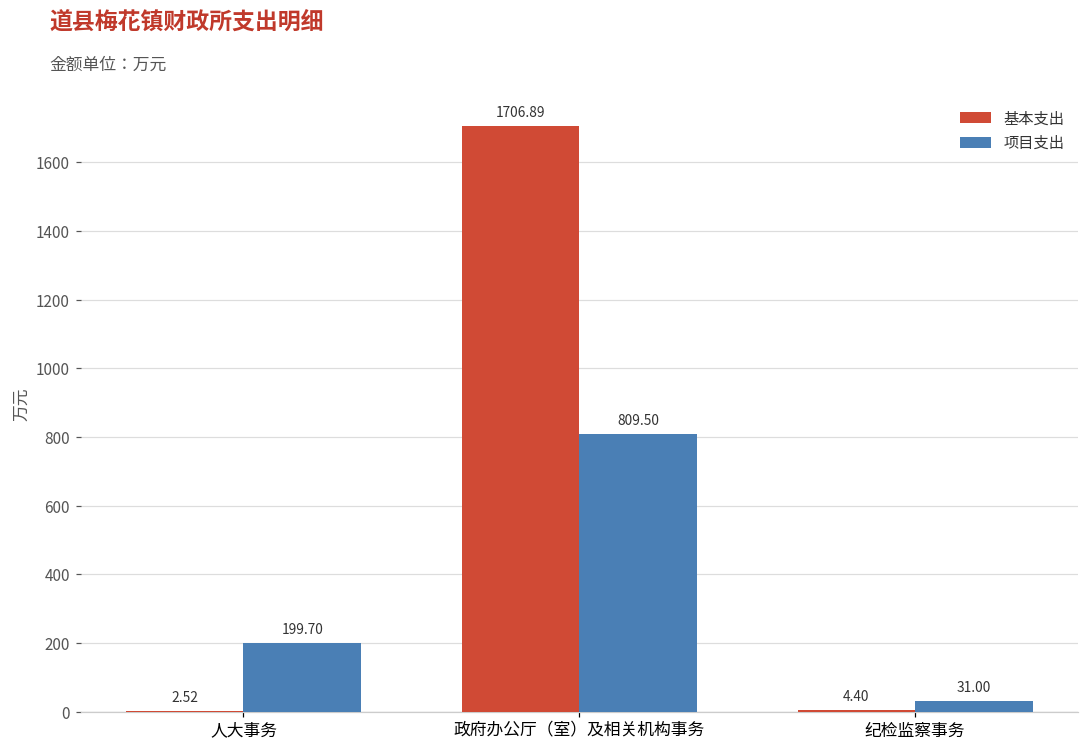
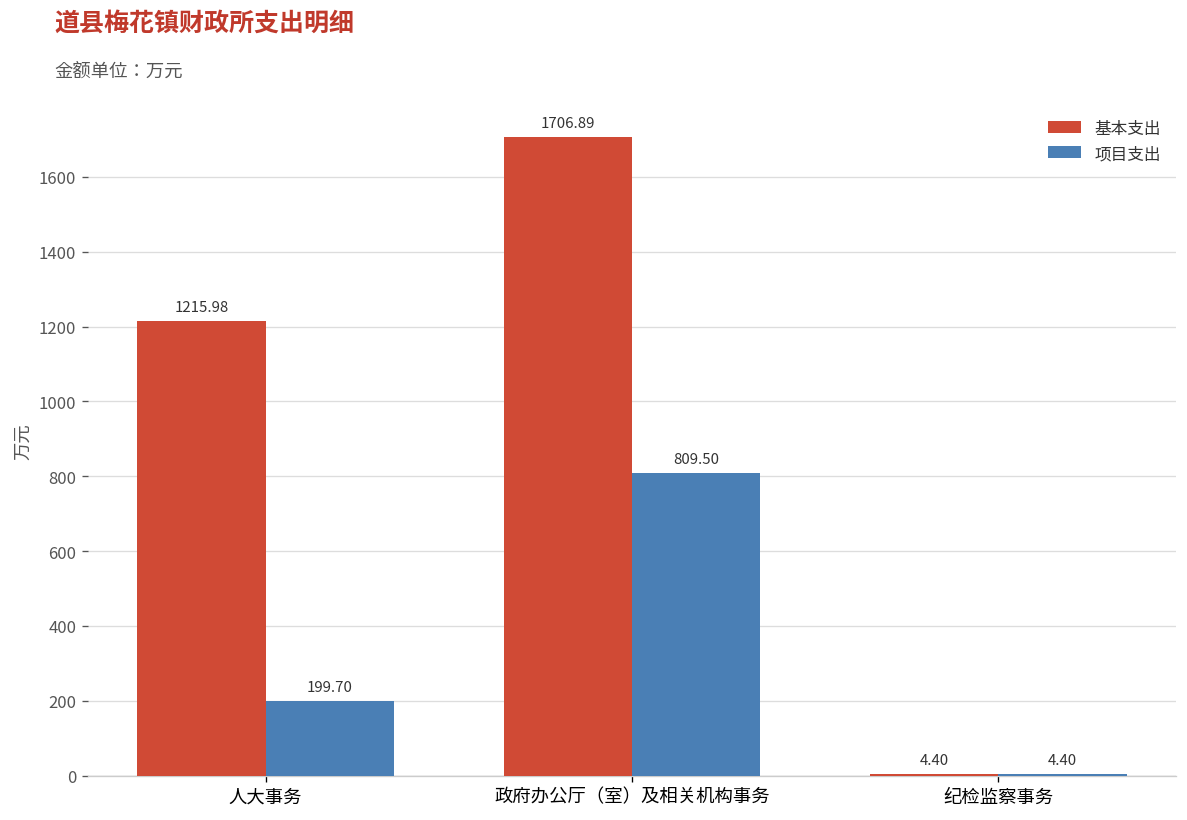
基本支出, 人大事务: 2.52 -> 1215.98
项目支出, 纪检监察事务: 31.00 -> 4.40
